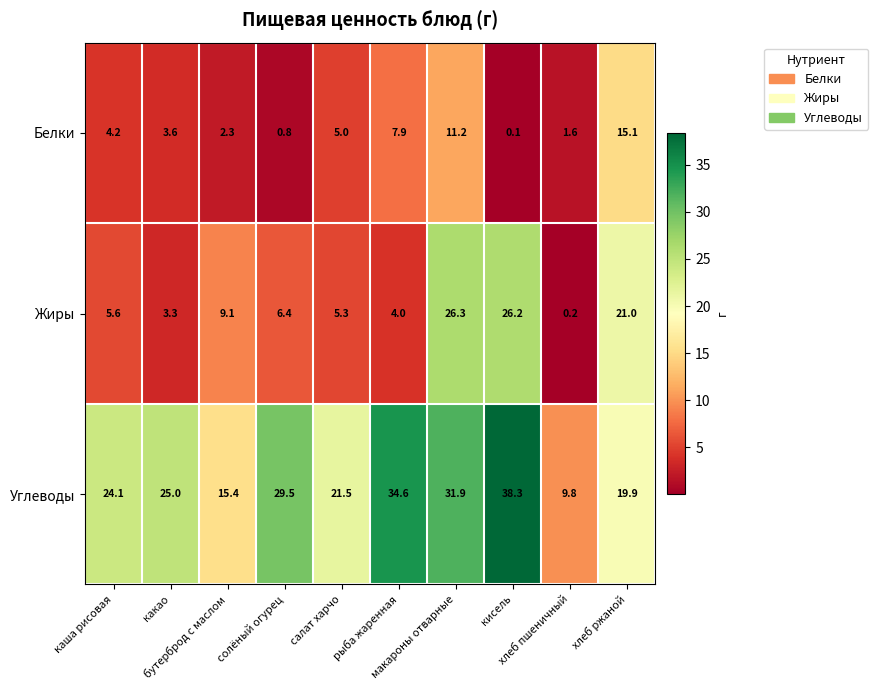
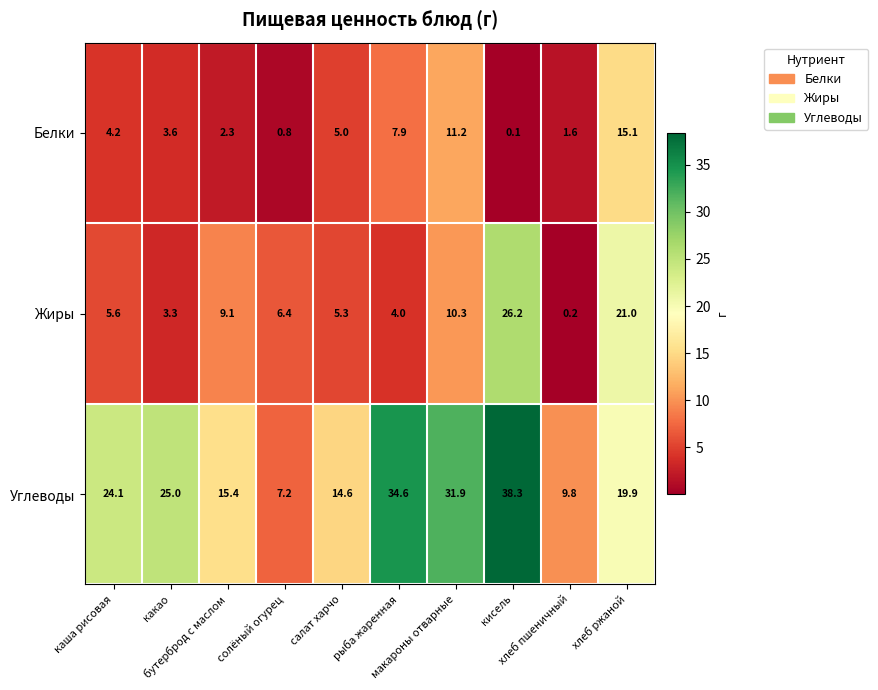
Жиры, макароны отварные: 26.3 -> 10.3
Углеводы, солёный огурец: 29.5 -> 7.2
Углеводы, салат харчо: 21.5 -> 14.6
